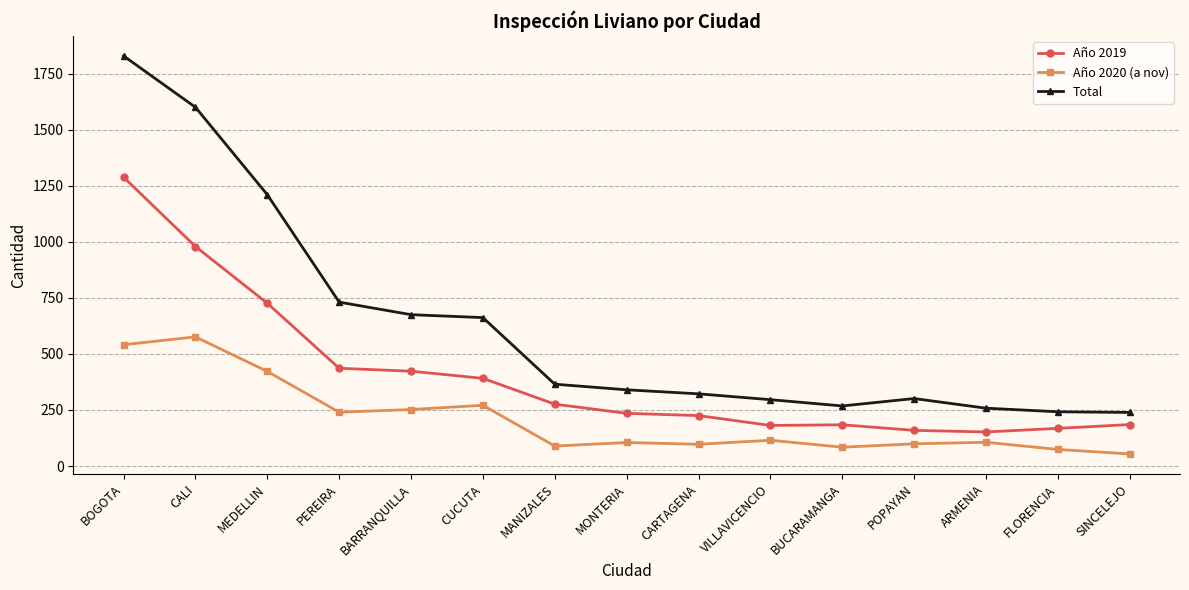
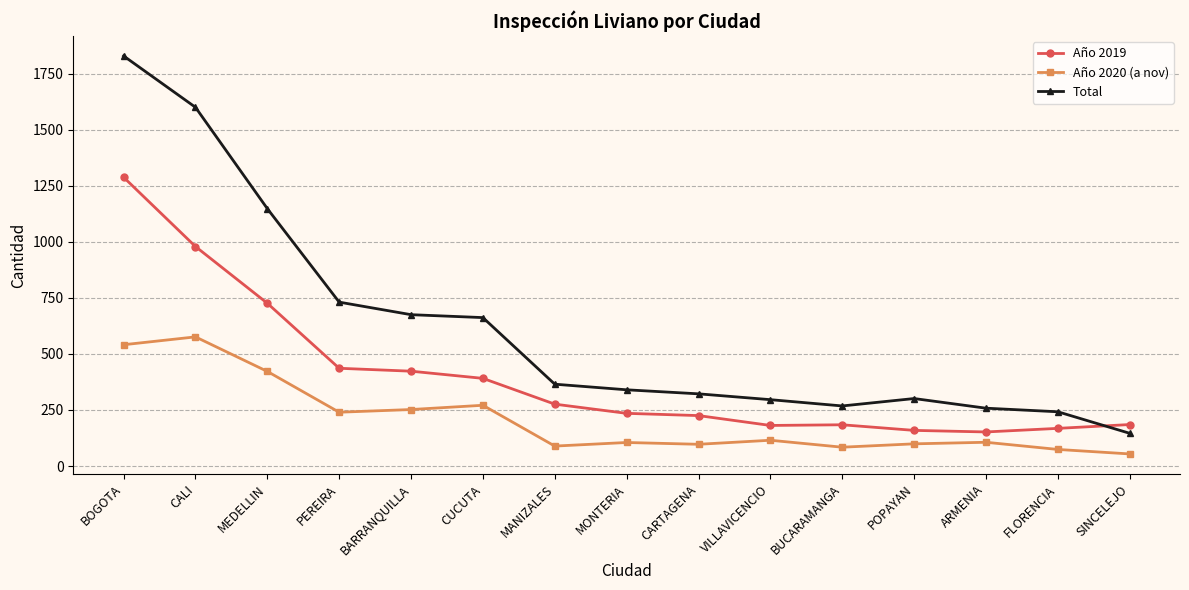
Total, MEDELLIN: 1210 -> 1150
Total, SINCELEJO: 240 -> 150
